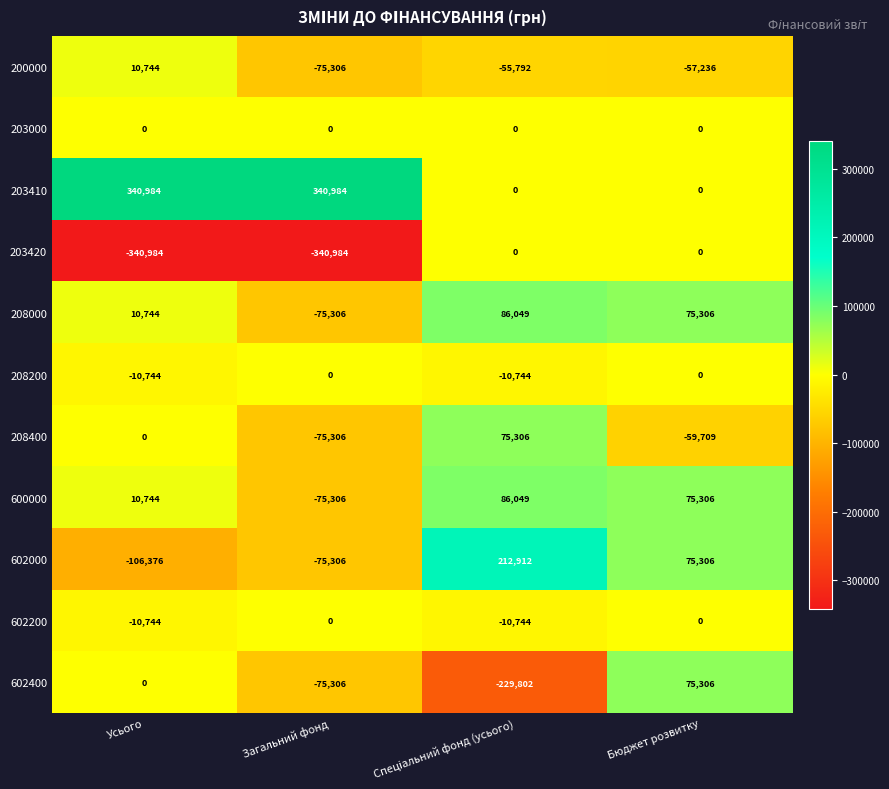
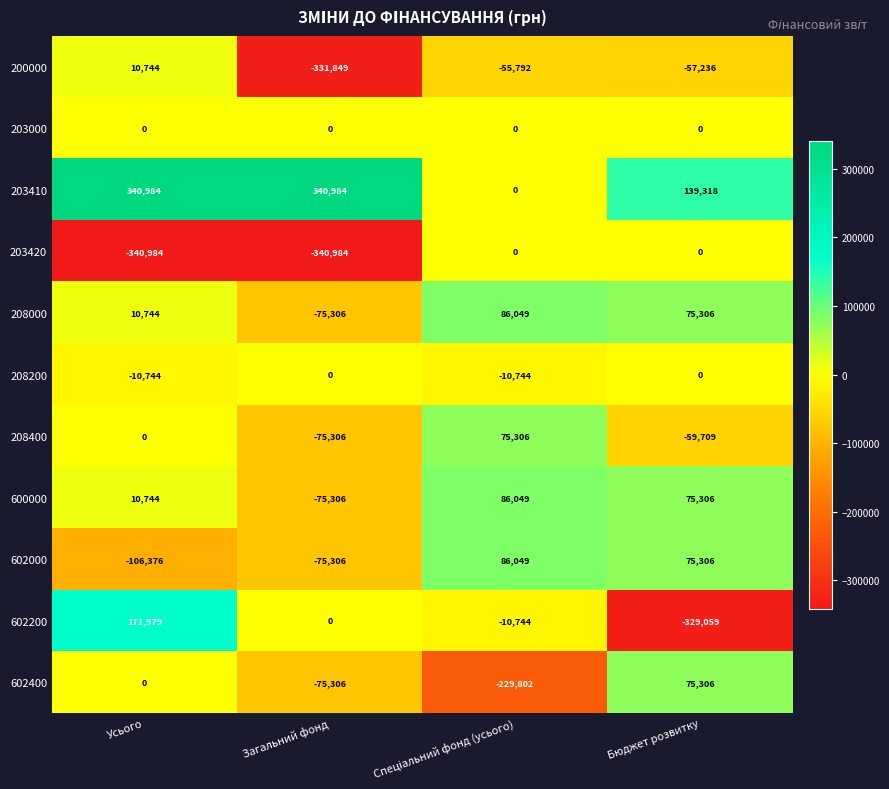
200000, Загальний фонд: -75,306 -> -331,849
203410, Бюджет розвитку: 0 -> 139,318
602000, Спеціальний фонд (усього): 212,912 -> 86,049
602200, Усього: -10,744 -> 171,979
602200, Бюджет розвитку: 0 -> -329,059
